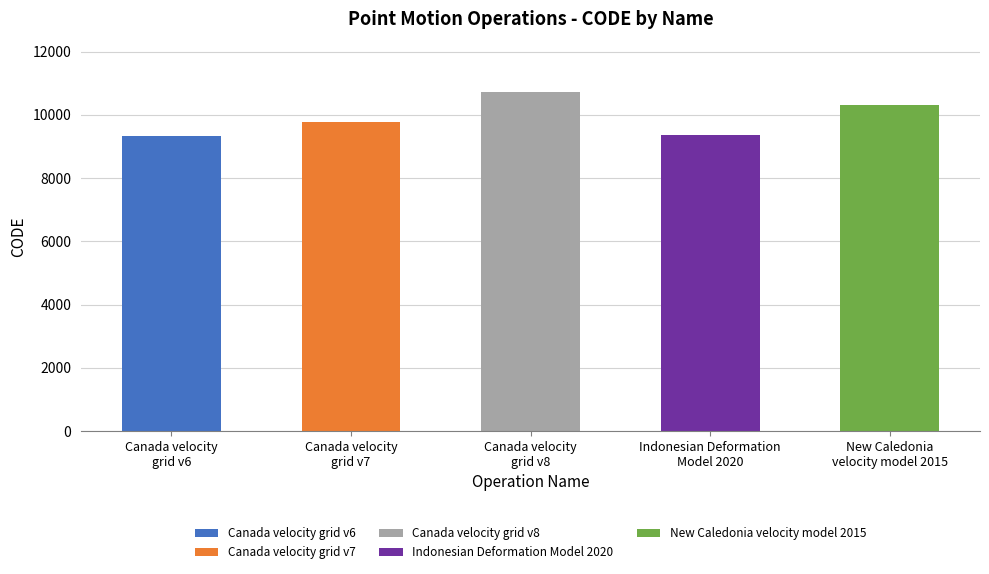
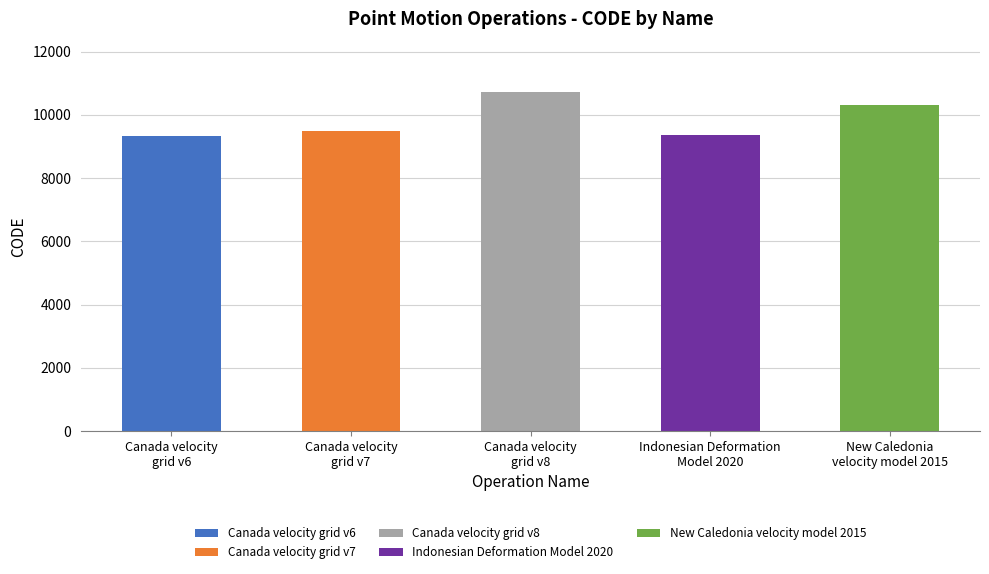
Canada velocity grid v7: 9800 -> 9500
